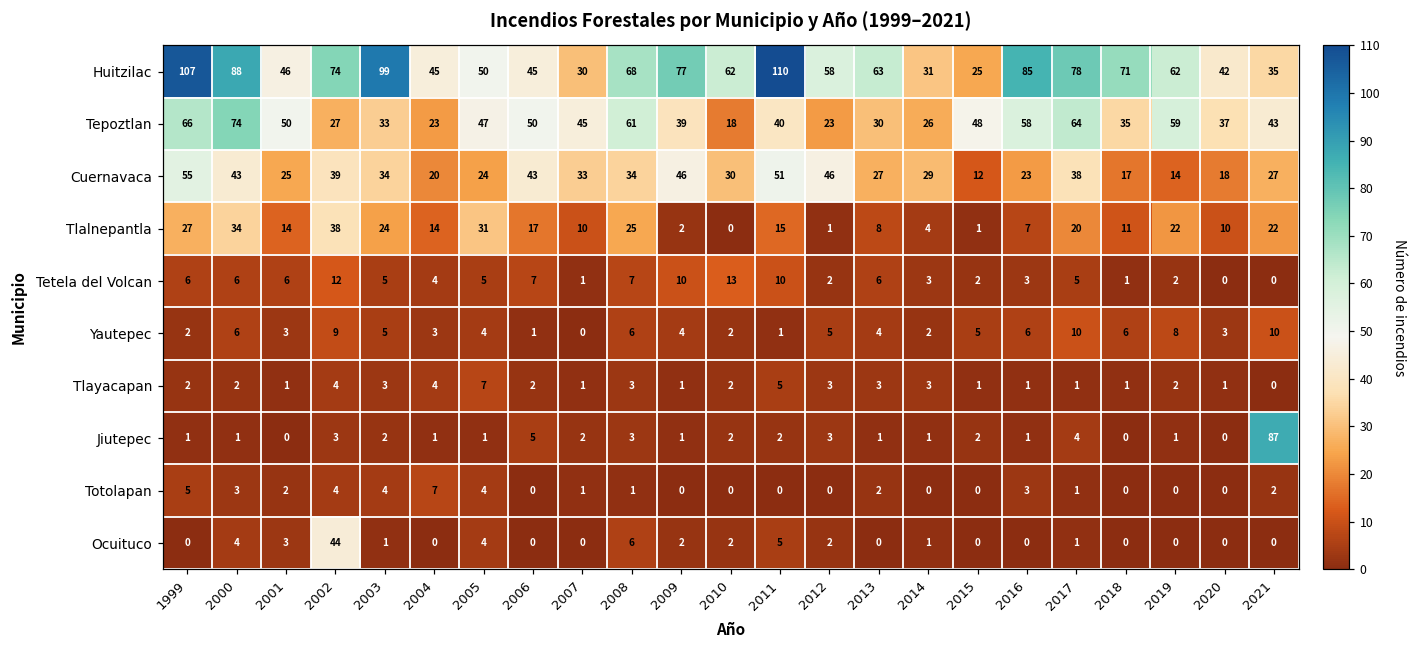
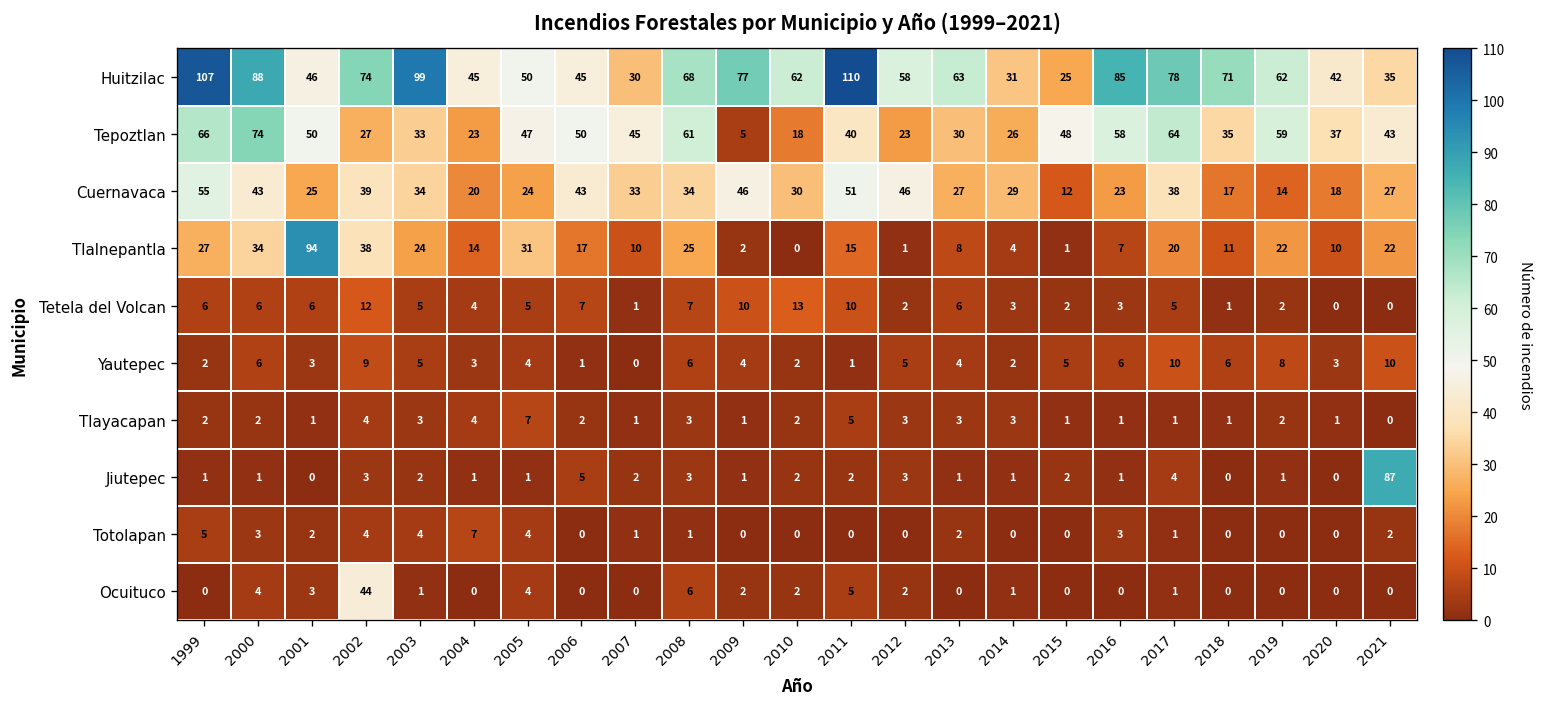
Tepoztlan, 2009: 39 -> 5
Tlalnepantla, 2001: 14 -> 94
